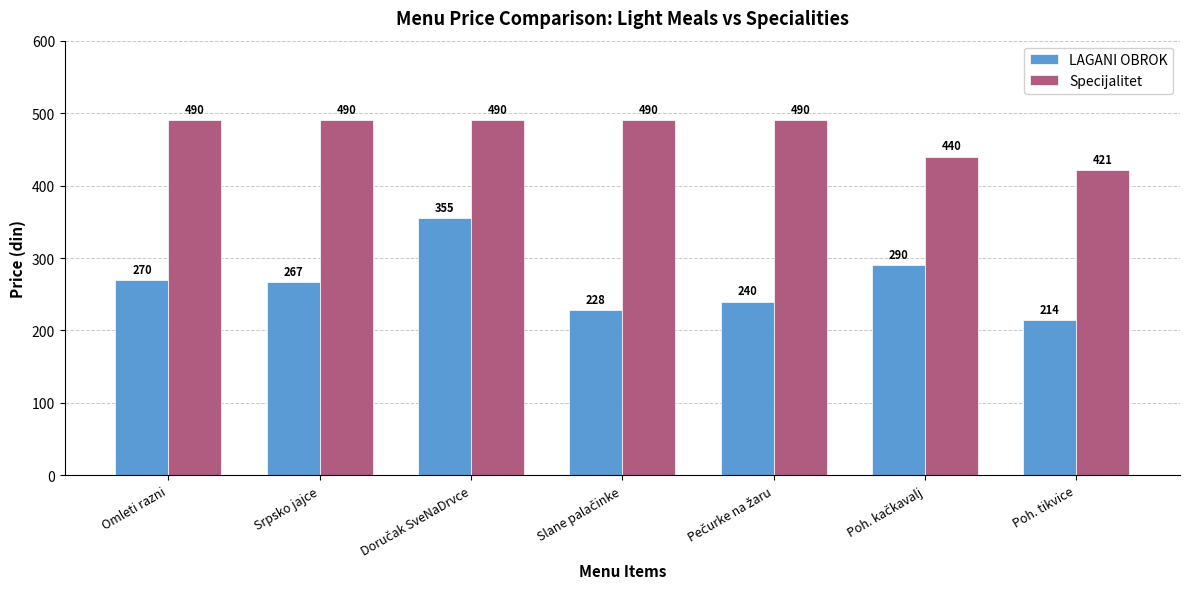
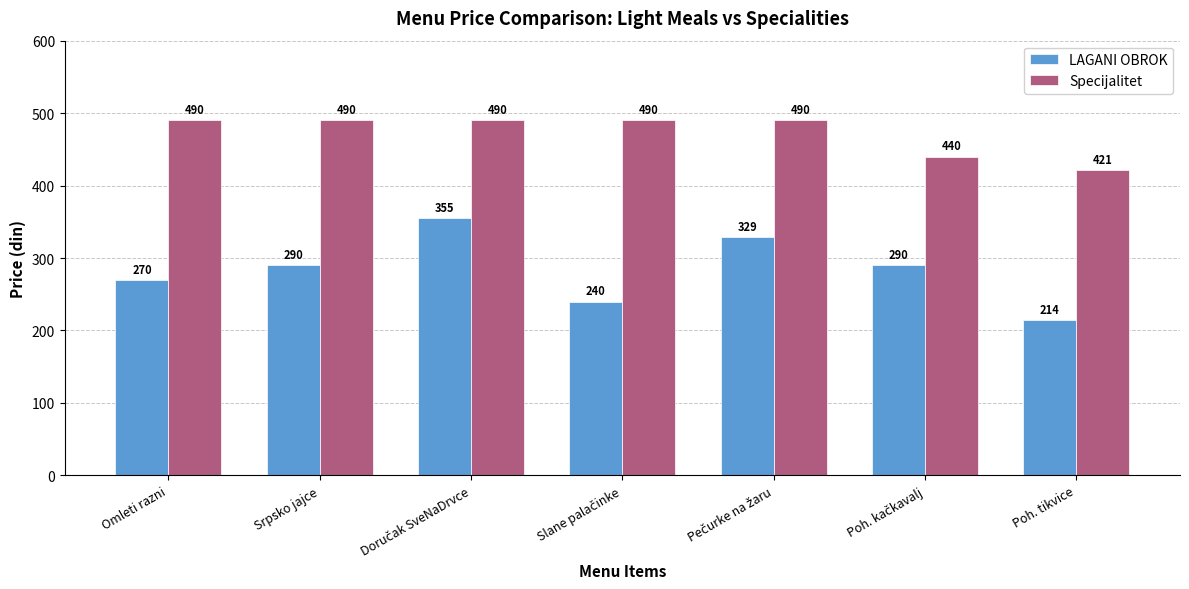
LAGANI OBROK, Srpsko jajce: 267 -> 290
LAGANI OBROK, Slane palačinke: 228 -> 240
LAGANI OBROK, Pečurke na žaru: 240 -> 329
